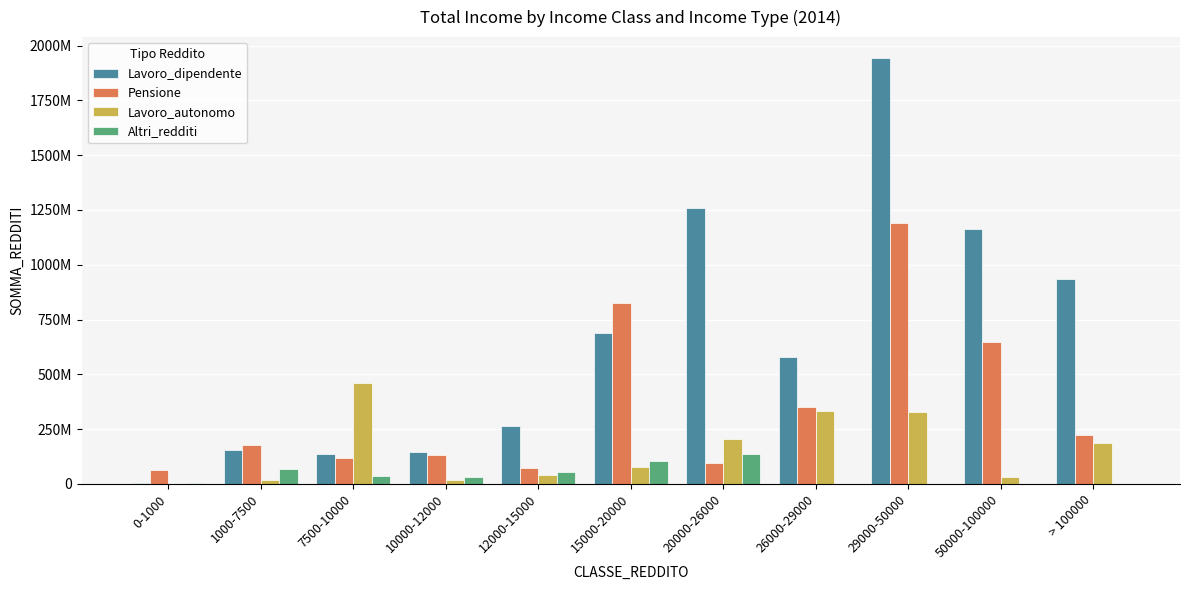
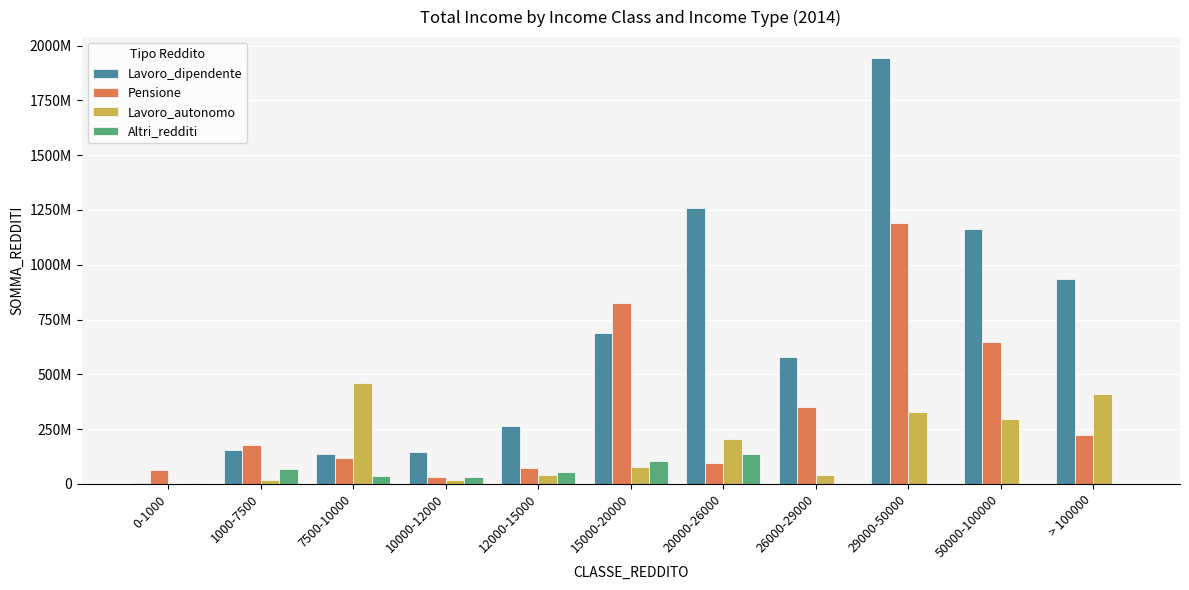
Pensione, 10000-12000: 130000000 -> 30000000
Lavoro_autonomo, 26000-29000: 330000000 -> 40000000
Lavoro_autonomo, 50000-100000: 30000000 -> 300000000
Lavoro_autonomo, > 100000: 190000000 -> 410000000
